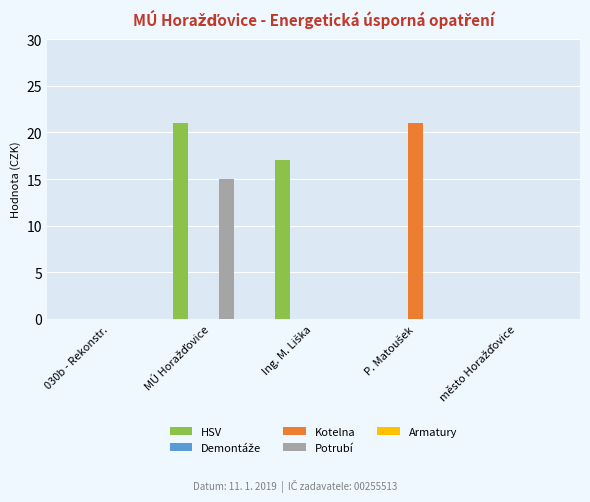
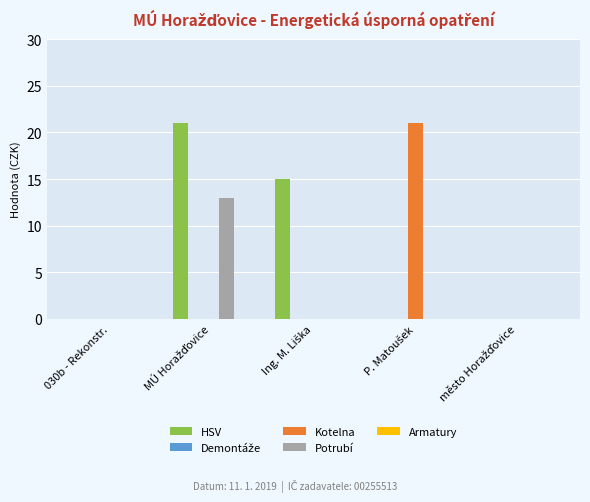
Potrubí, MÚ Horažďovice: 15 -> 13
HSV, Ing. M. Liška: 17 -> 15
